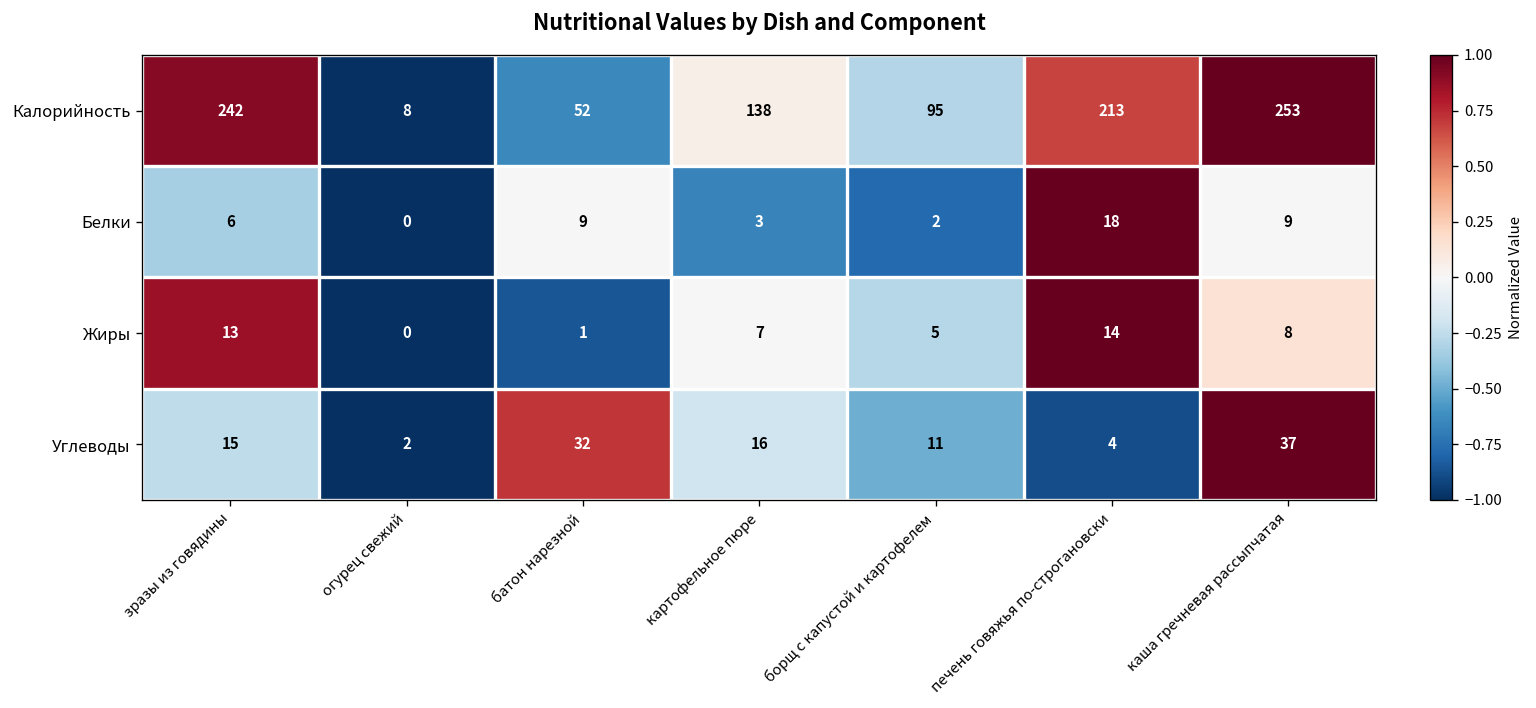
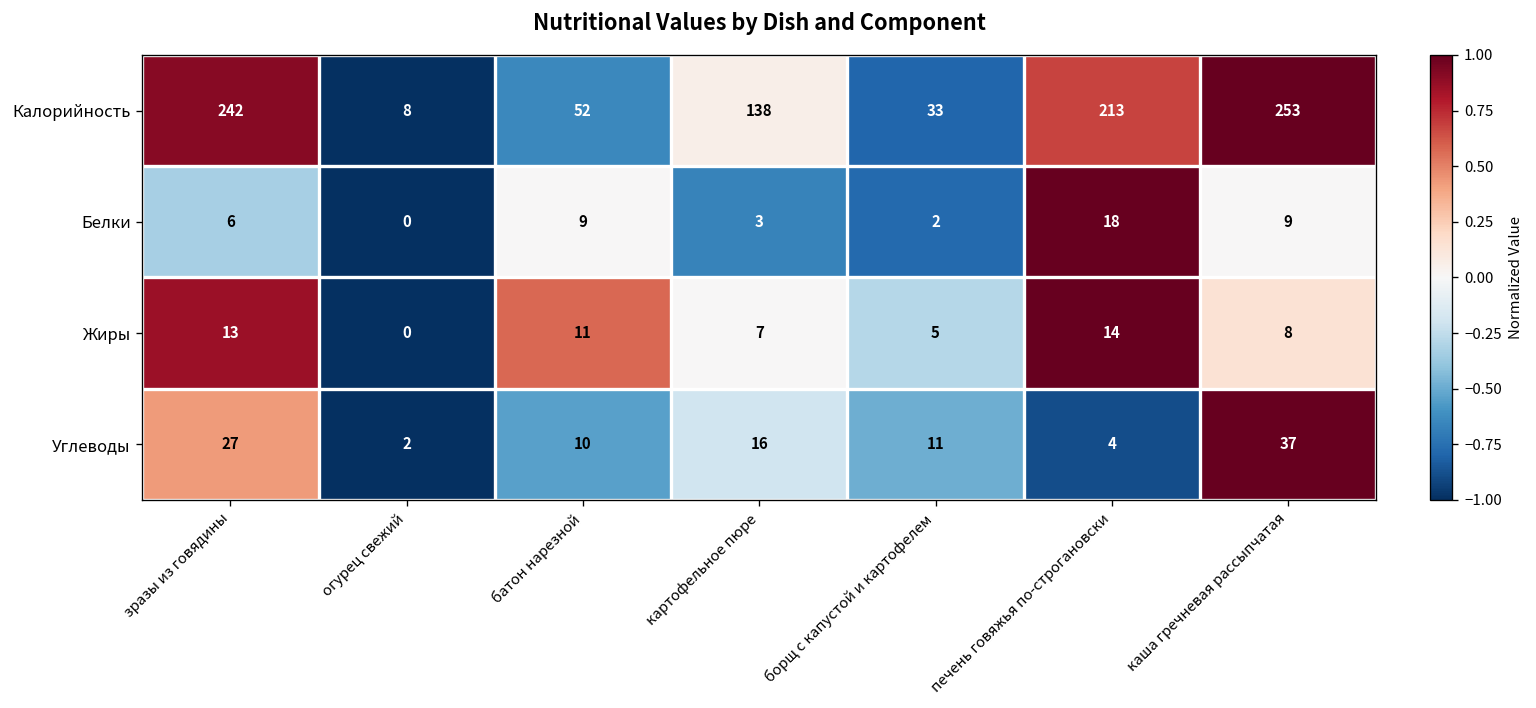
Калорийность, борщ с капустой и картофелем: 95 -> 33
Жиры, батон нарезной: 1 -> 11
Углеводы, зразы из говядины: 15 -> 27
Углеводы, батон нарезной: 32 -> 10
